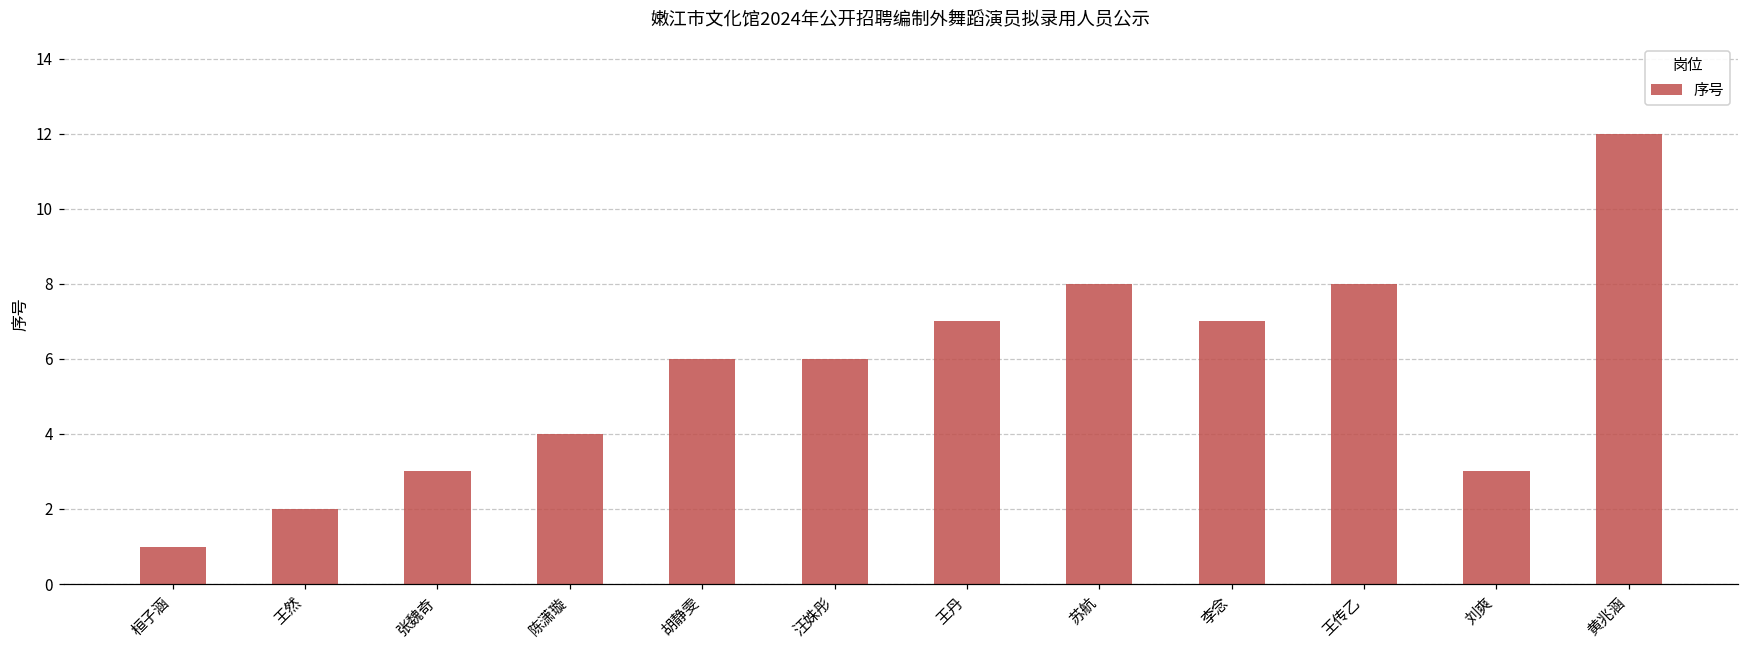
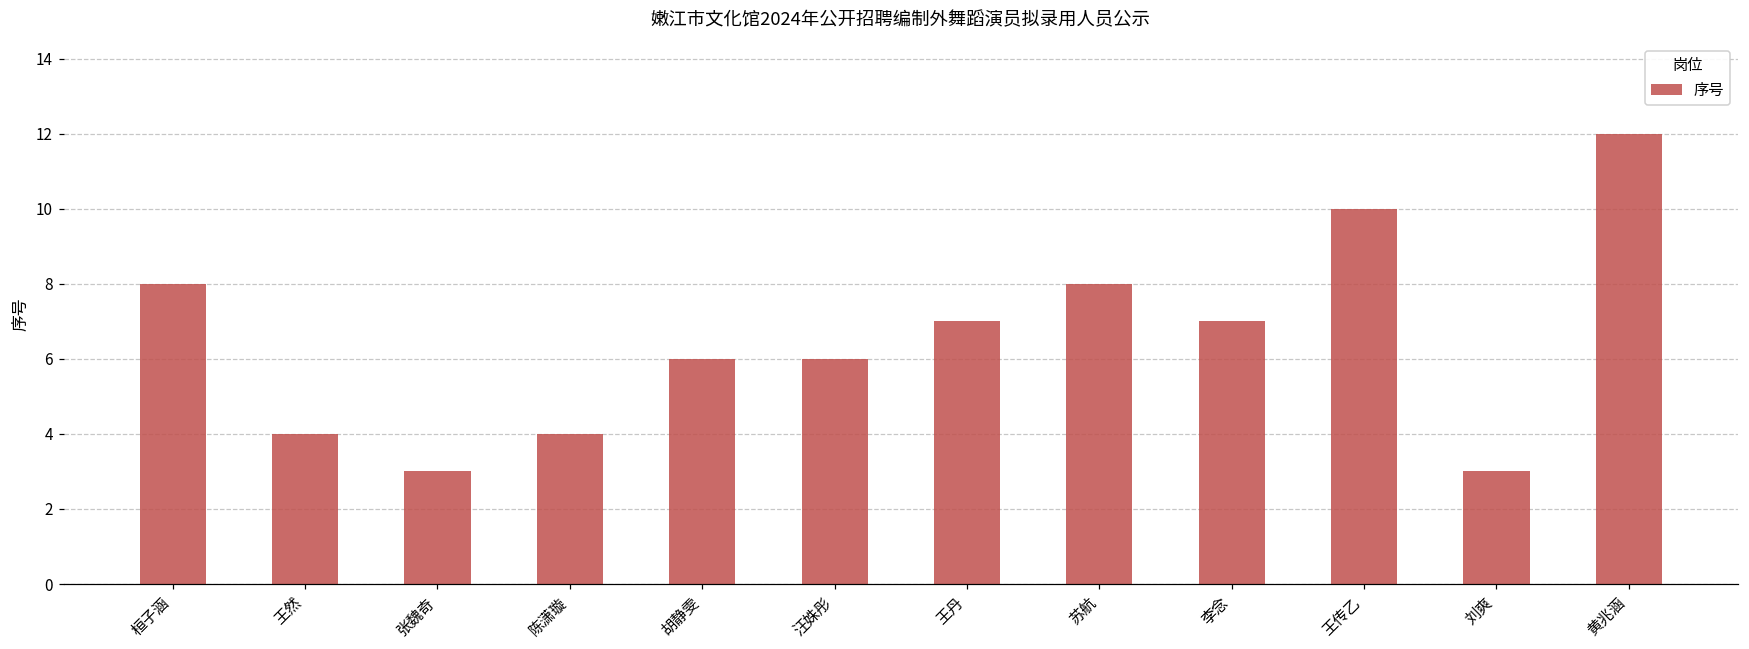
桓子涵: 1 -> 8
王然: 2 -> 4
王传乙: 8 -> 10
